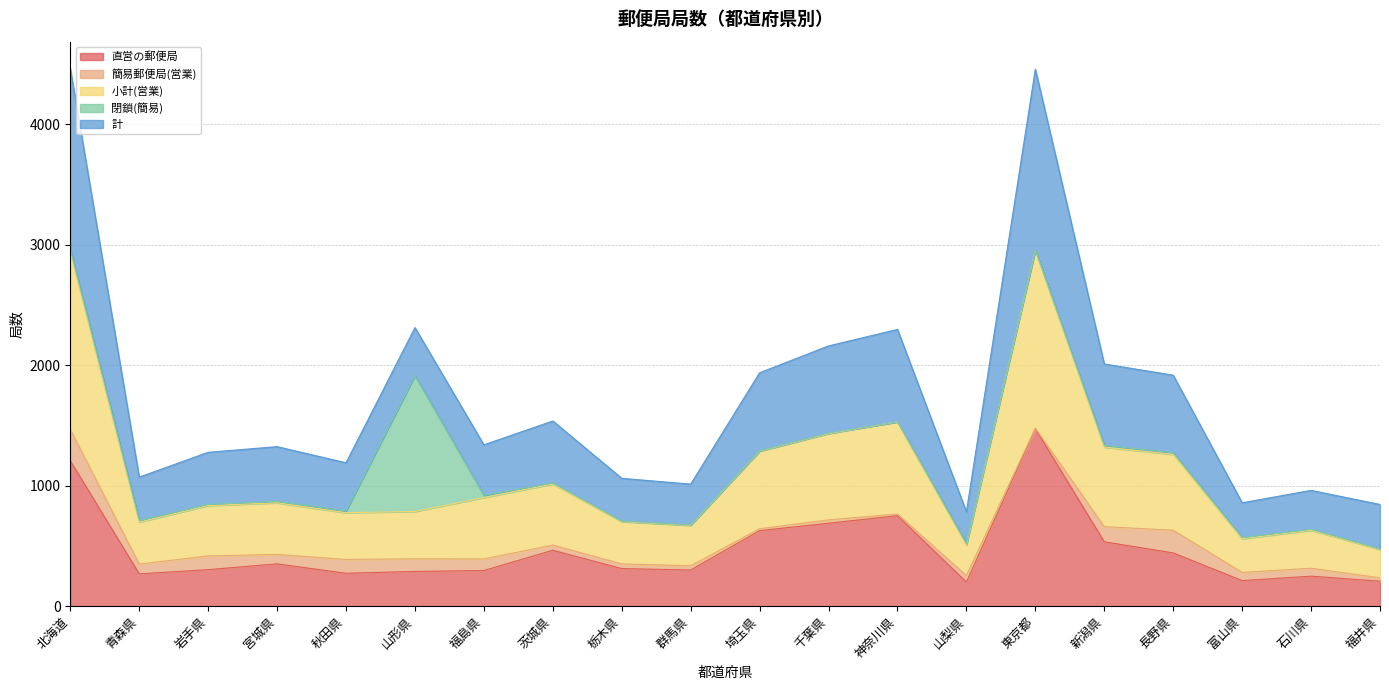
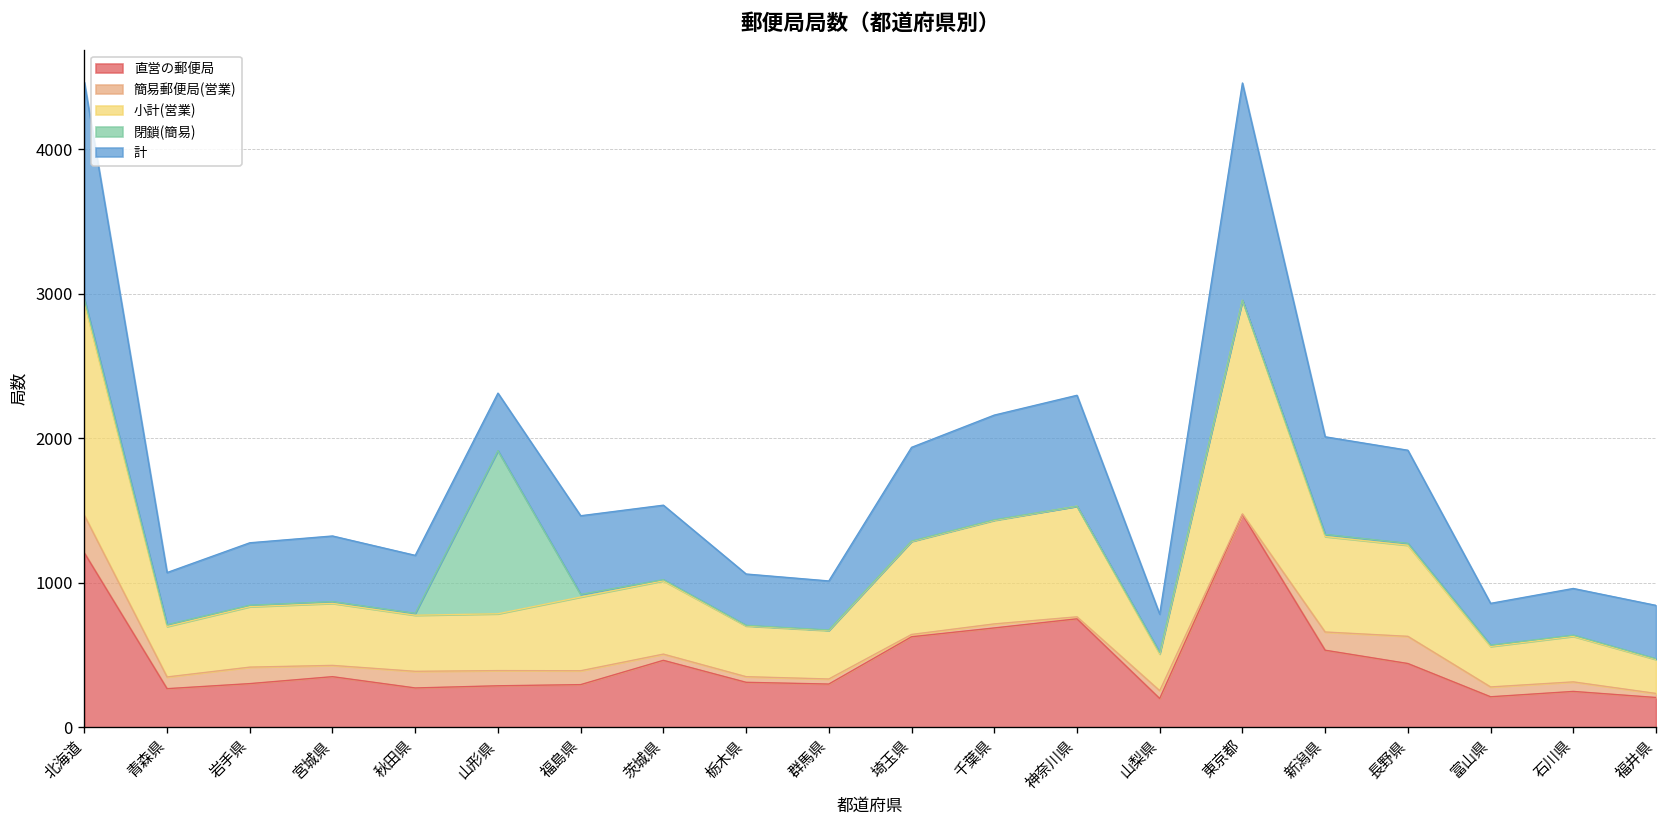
計, 福島県: 420 -> 540
